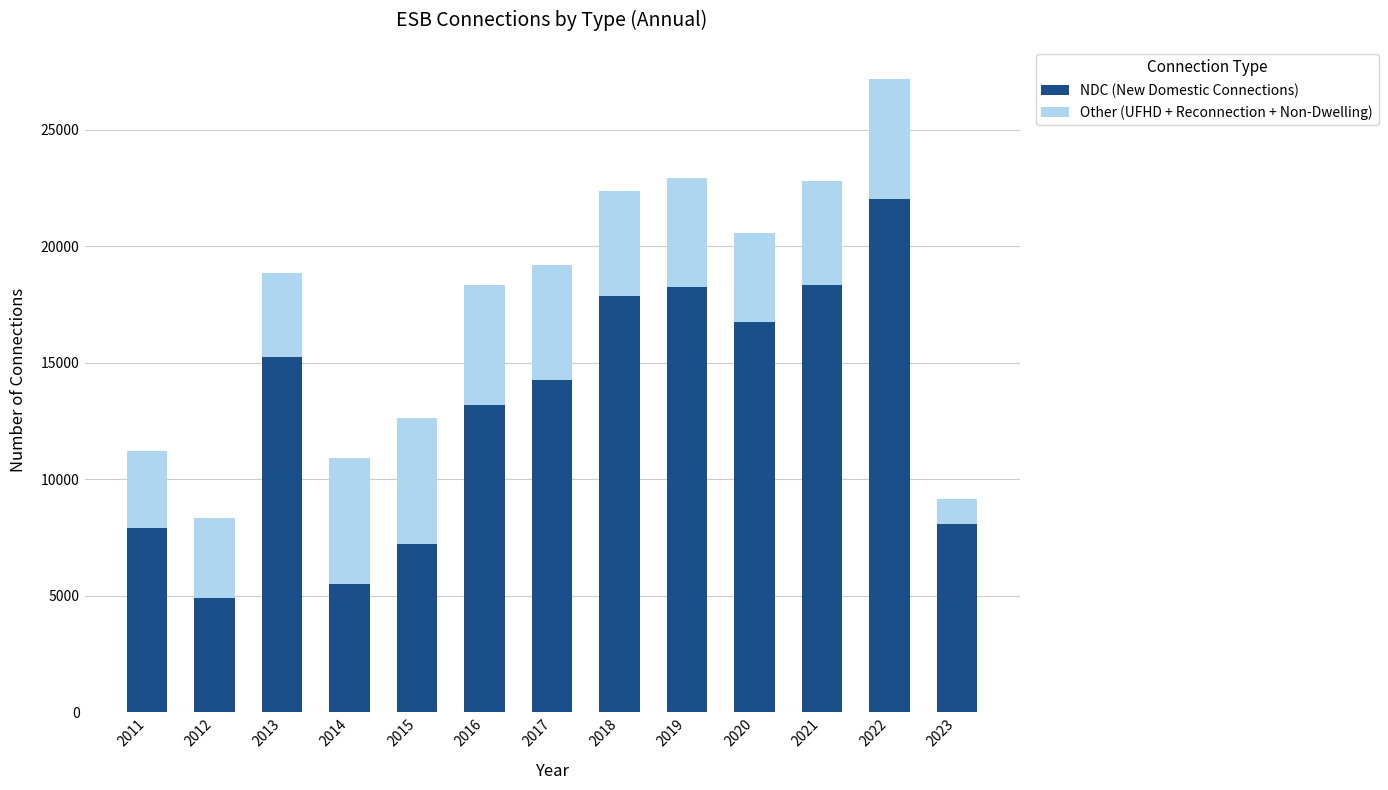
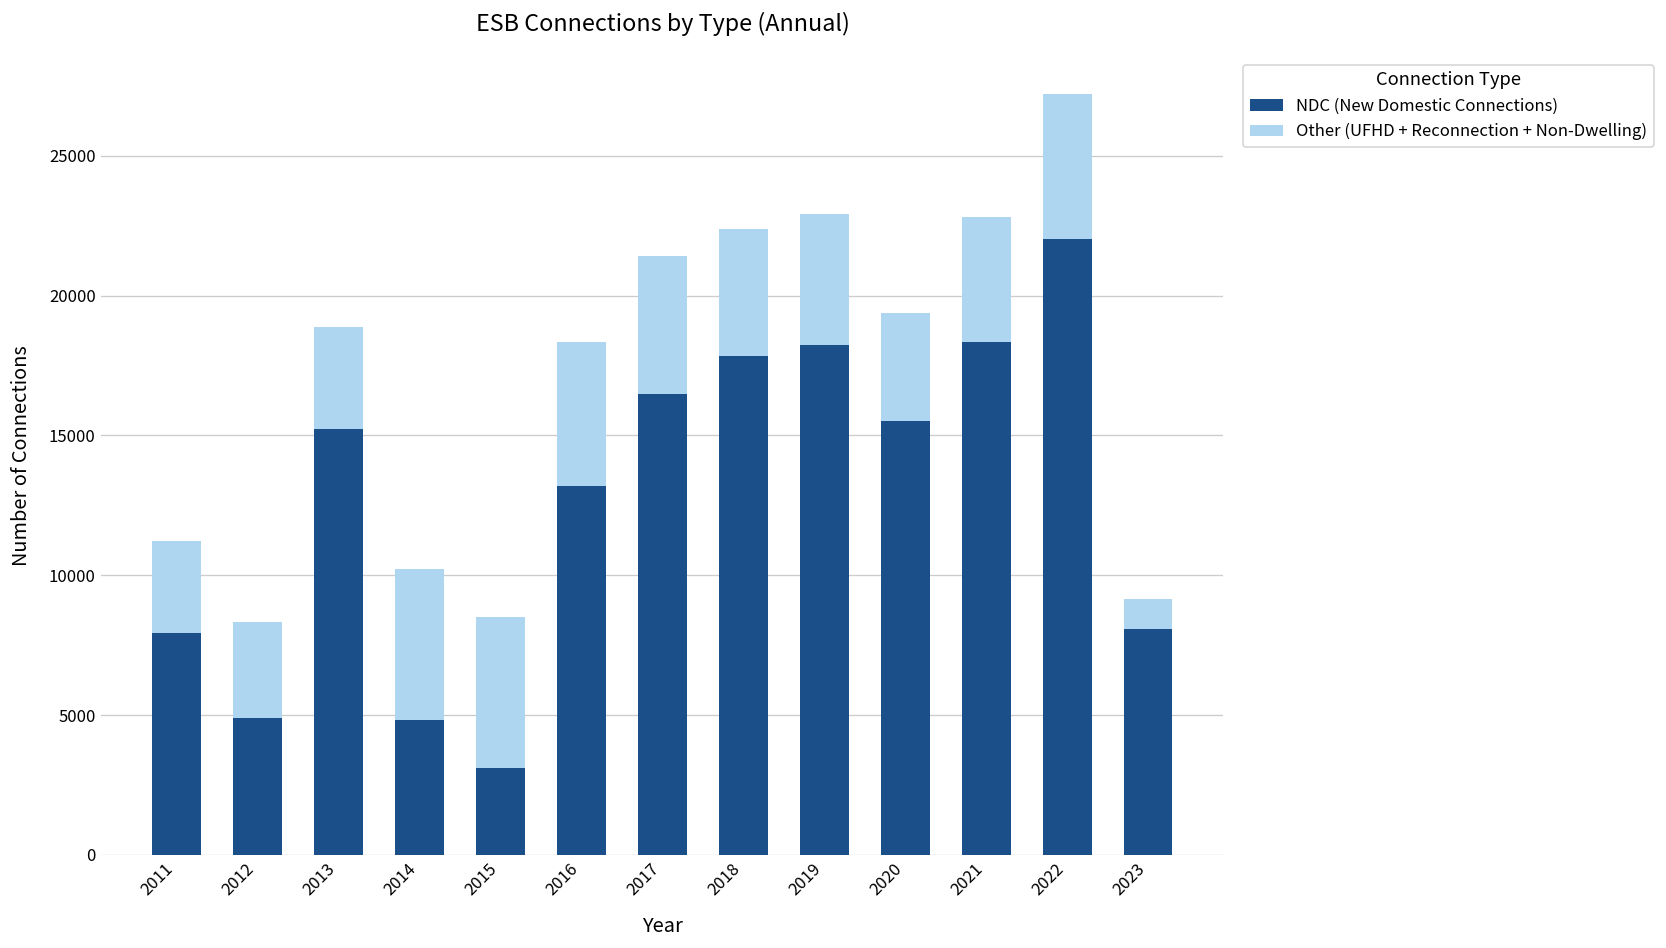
NDC (New Domestic Connections), 2014: 5500 -> 4800
NDC (New Domestic Connections), 2015: 7200 -> 3100
NDC (New Domestic Connections), 2017: 14300 -> 16500
NDC (New Domestic Connections), 2020: 16700 -> 15500
